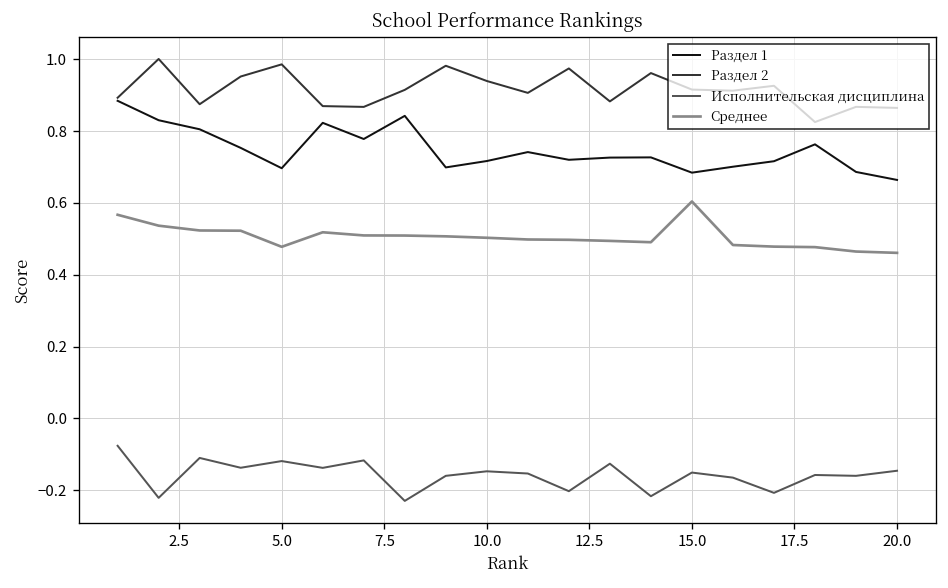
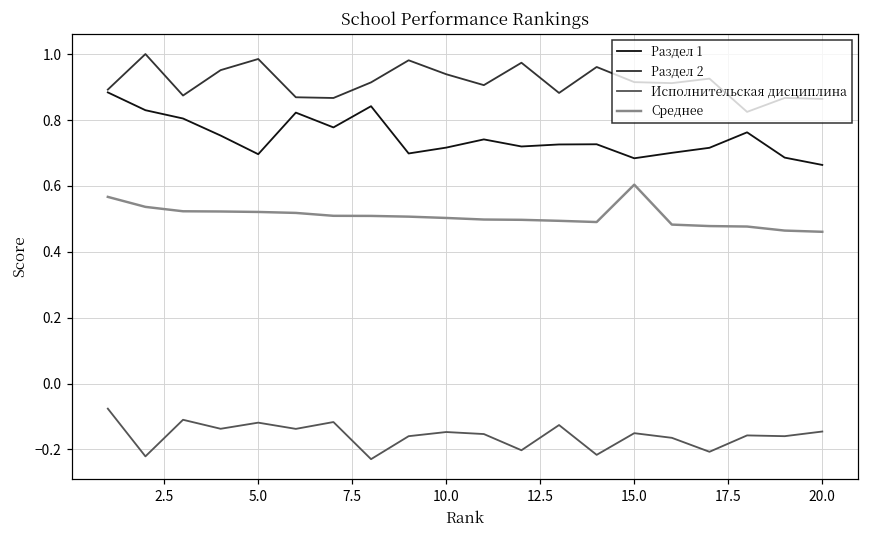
Среднее, 5.0: 0.48 -> 0.52
